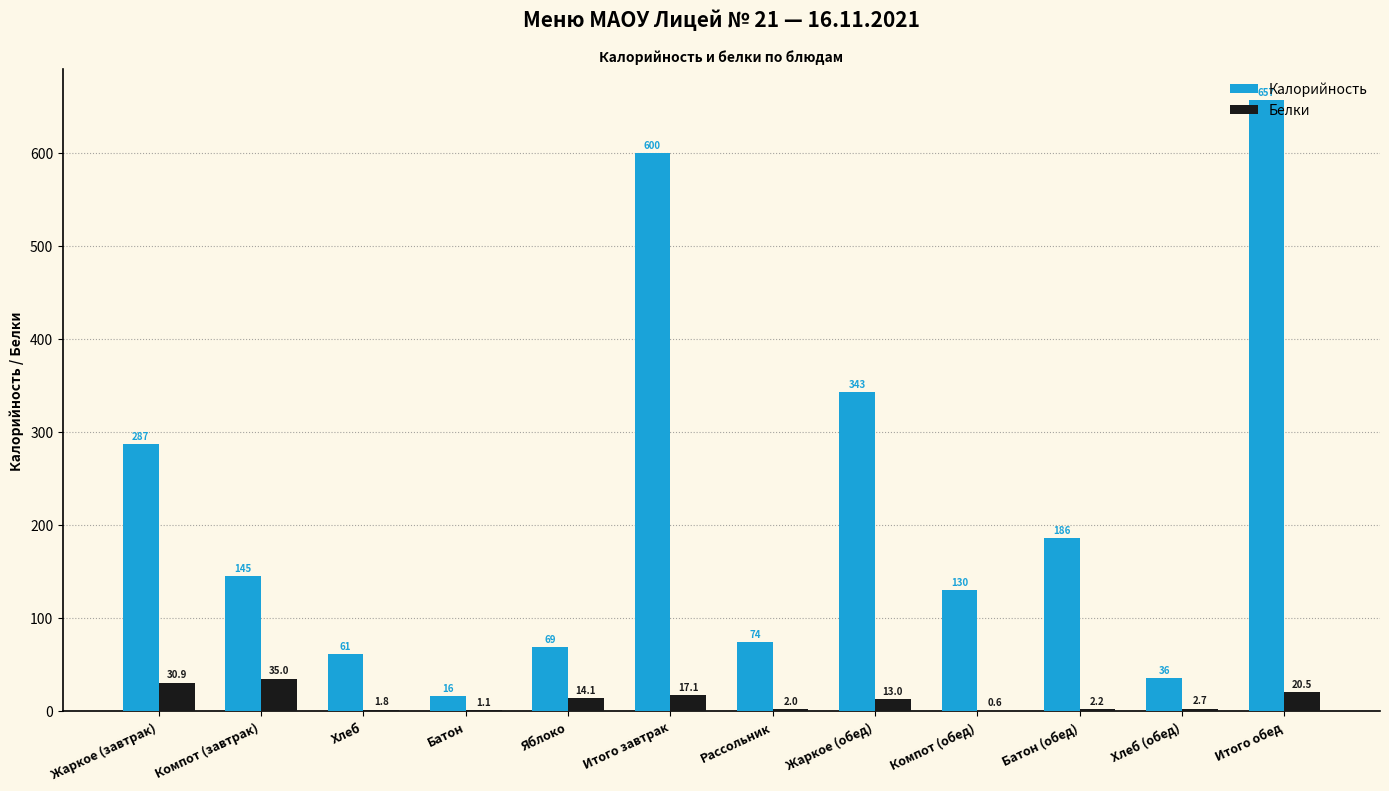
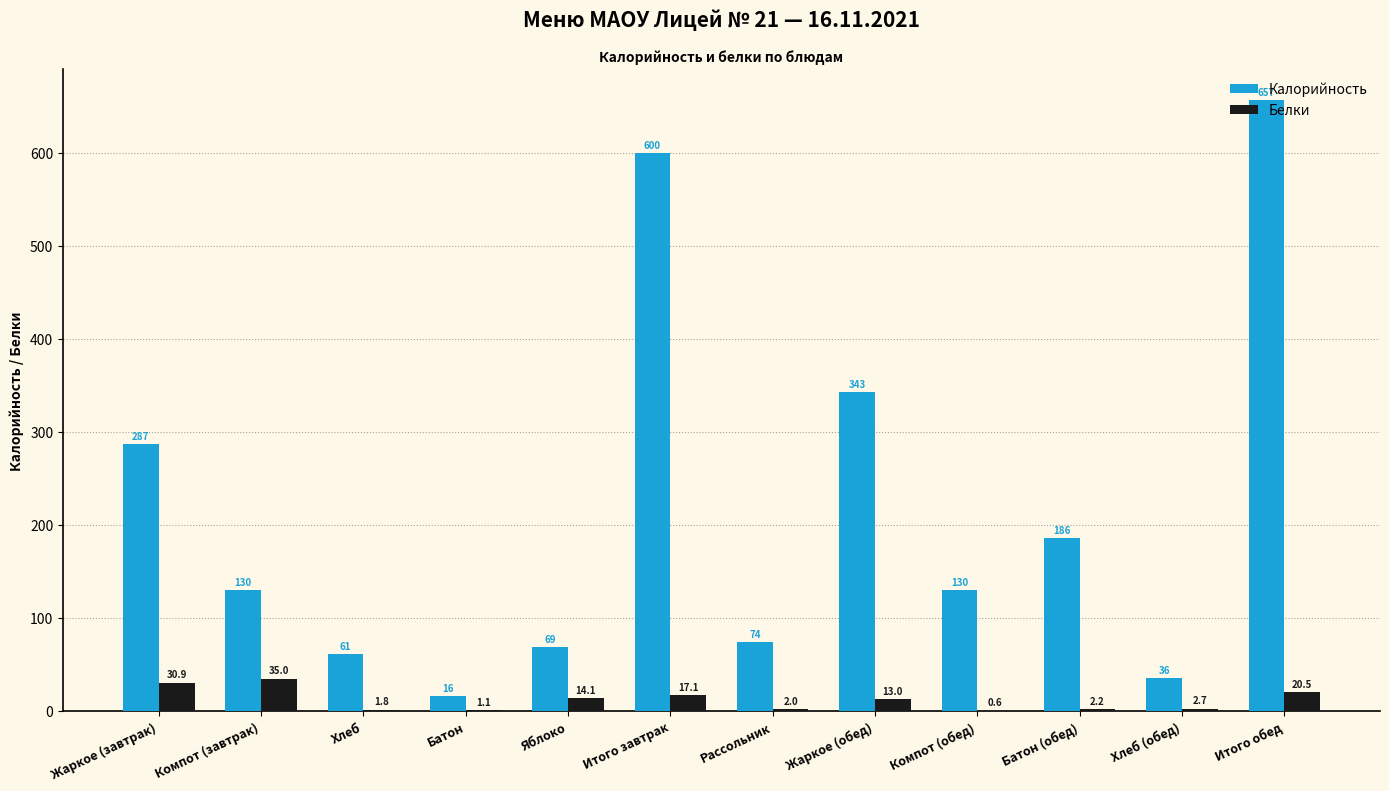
Калорийность, Компот (завтрак): 145 -> 130
